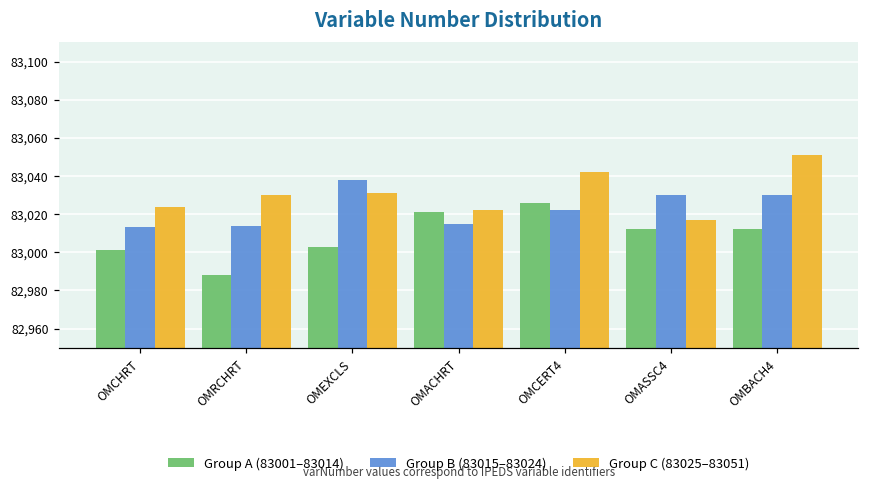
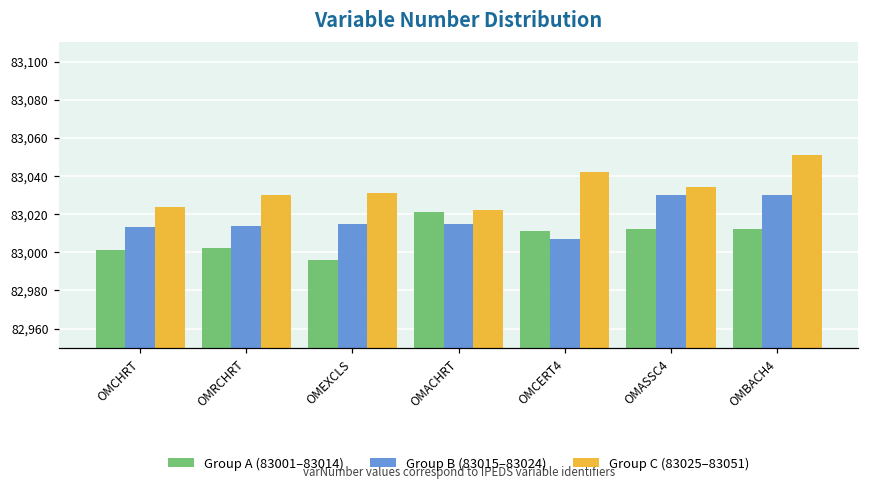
Group A (83001–83014), OMRCHRT: 82,988 -> 83,002
Group A (83001–83014), OMEXCLS: 83,003 -> 82,996
Group B (83015–83024), OMEXCLS: 83,038 -> 83,015
Group A (83001–83014), OMCERT4: 83,026 -> 83,011
Group B (83015–83024), OMCERT4: 83,022 -> 83,007
Group C (83025–83051), OMASSC4: 83,017 -> 83,034
